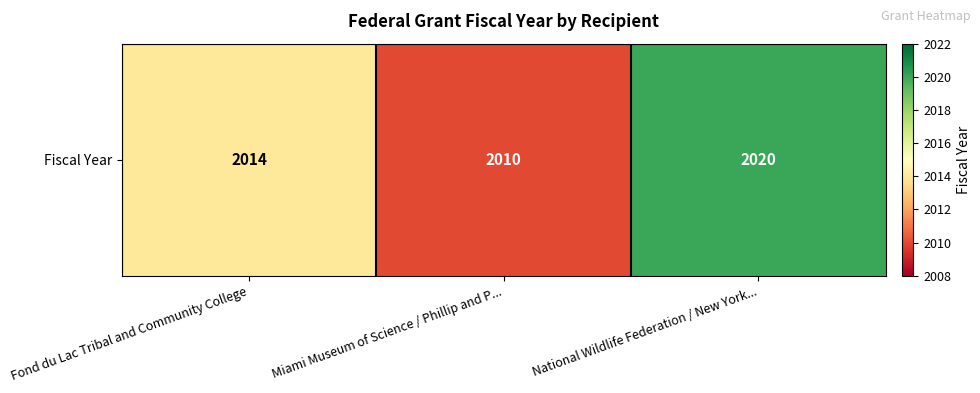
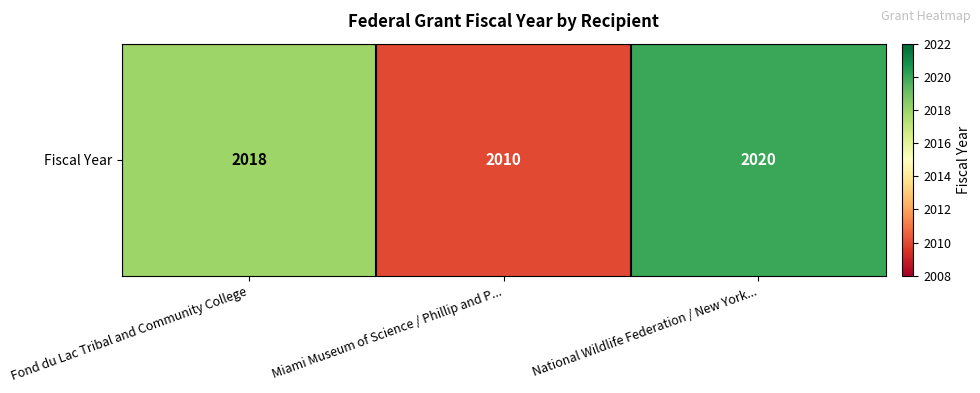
Fiscal Year, Fond du Lac Tribal and Community College: 2014 -> 2018
